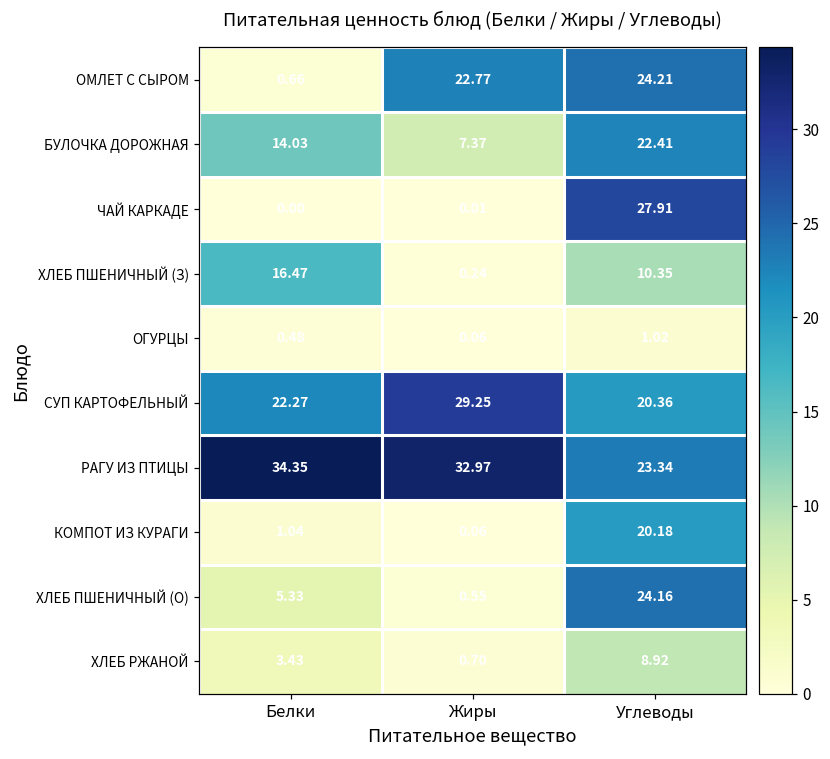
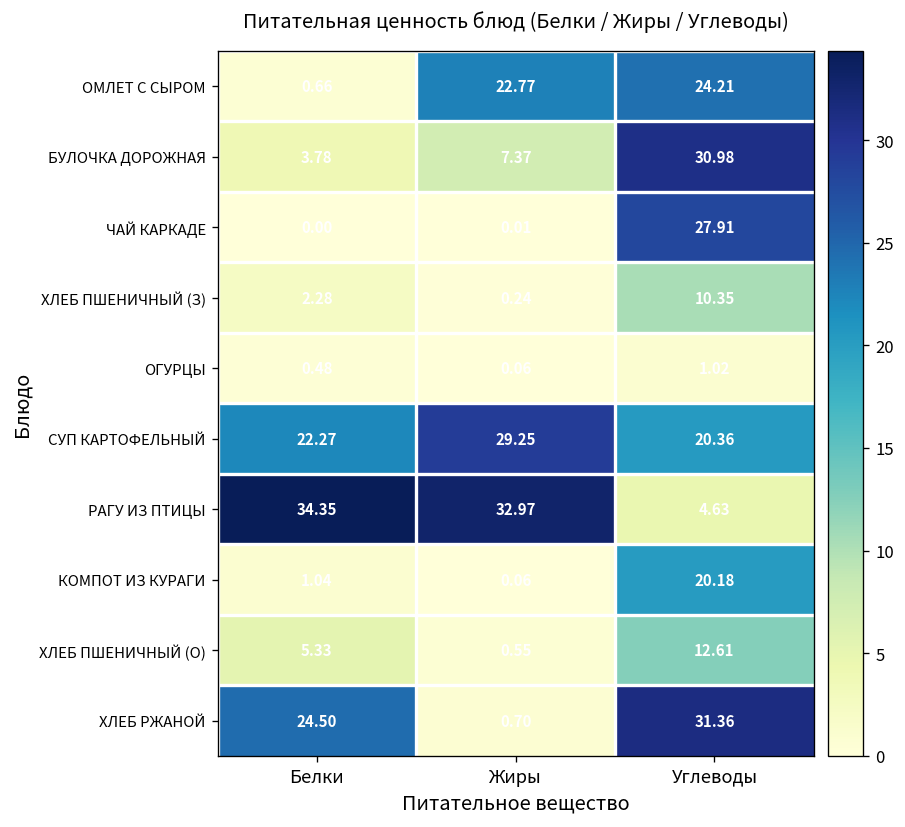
БУЛОЧКА ДОРОЖНАЯ, Белки: 14.03 -> 3.78
БУЛОЧКА ДОРОЖНАЯ, Углеводы: 22.41 -> 30.98
ХЛЕБ ПШЕНИЧНЫЙ (З), Белки: 16.47 -> 2.28
РАГУ ИЗ ПТИЦЫ, Углеводы: 23.34 -> 4.63
ХЛЕБ ПШЕНИЧНЫЙ (О), Углеводы: 24.16 -> 12.61
ХЛЕБ РЖАНОЙ, Белки: 3.43 -> 24.50
ХЛЕБ РЖАНОЙ, Углеводы: 8.92 -> 31.36
